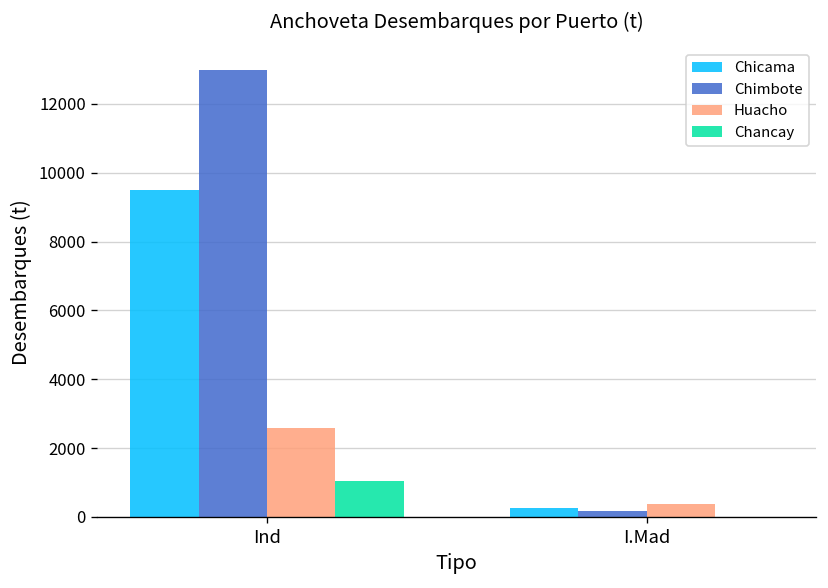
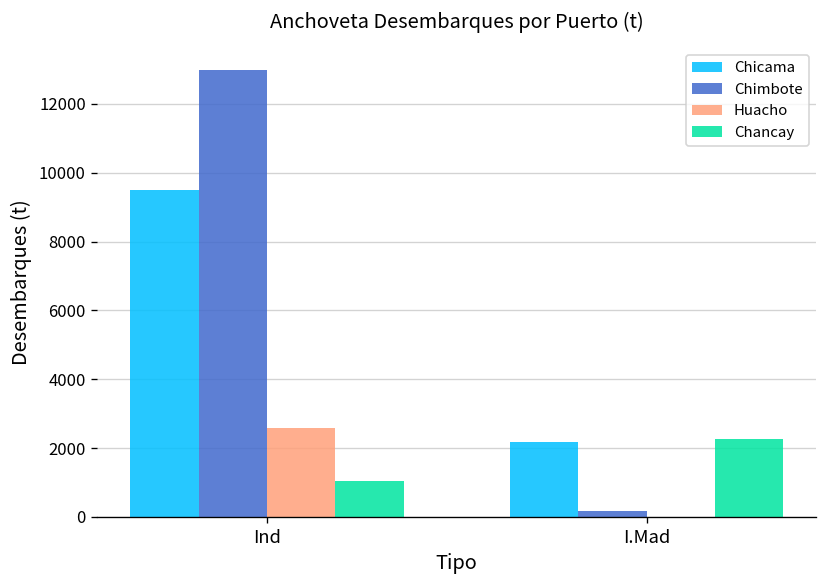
Chicama, I.Mad: 200 -> 2200
Huacho, I.Mad: 400 -> 0
Chancay, I.Mad: 0 -> 2300
